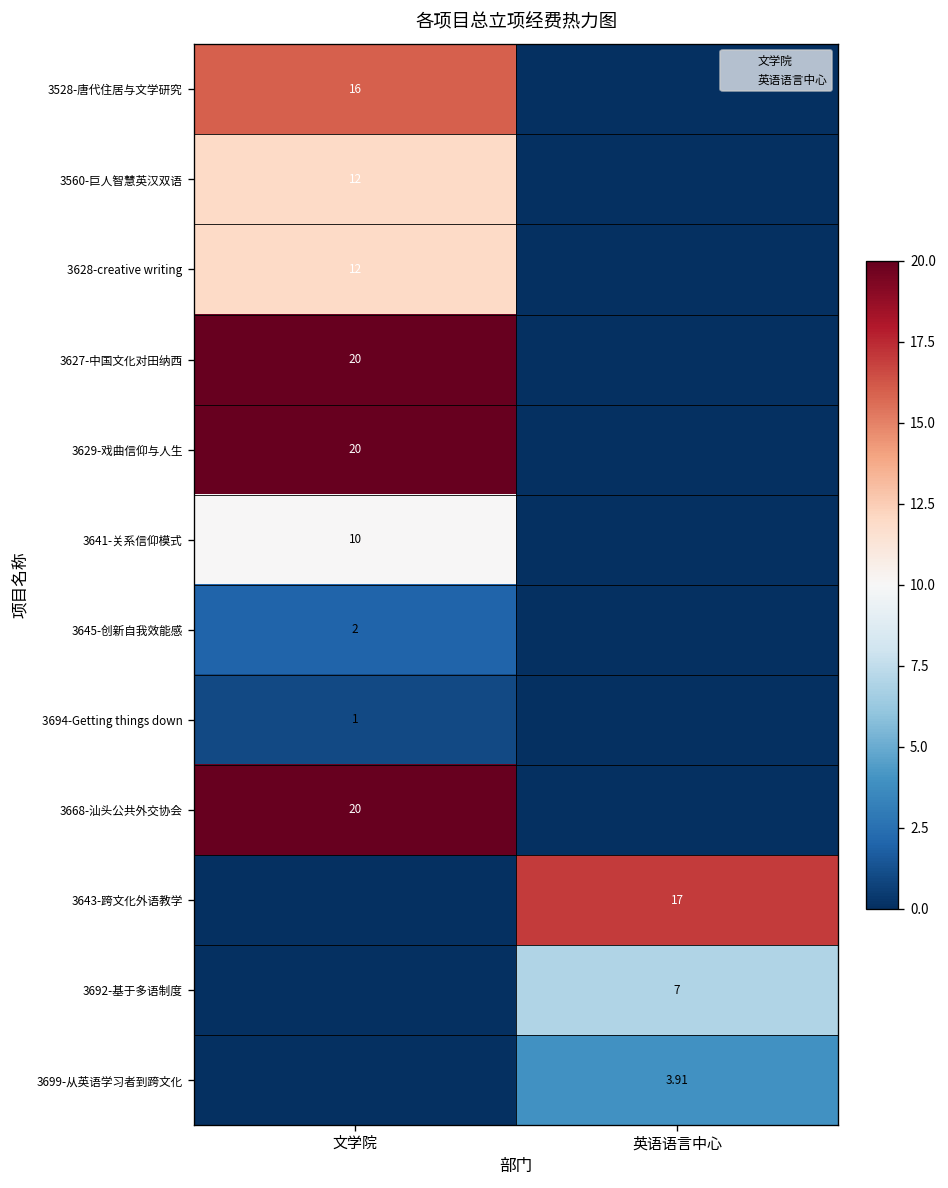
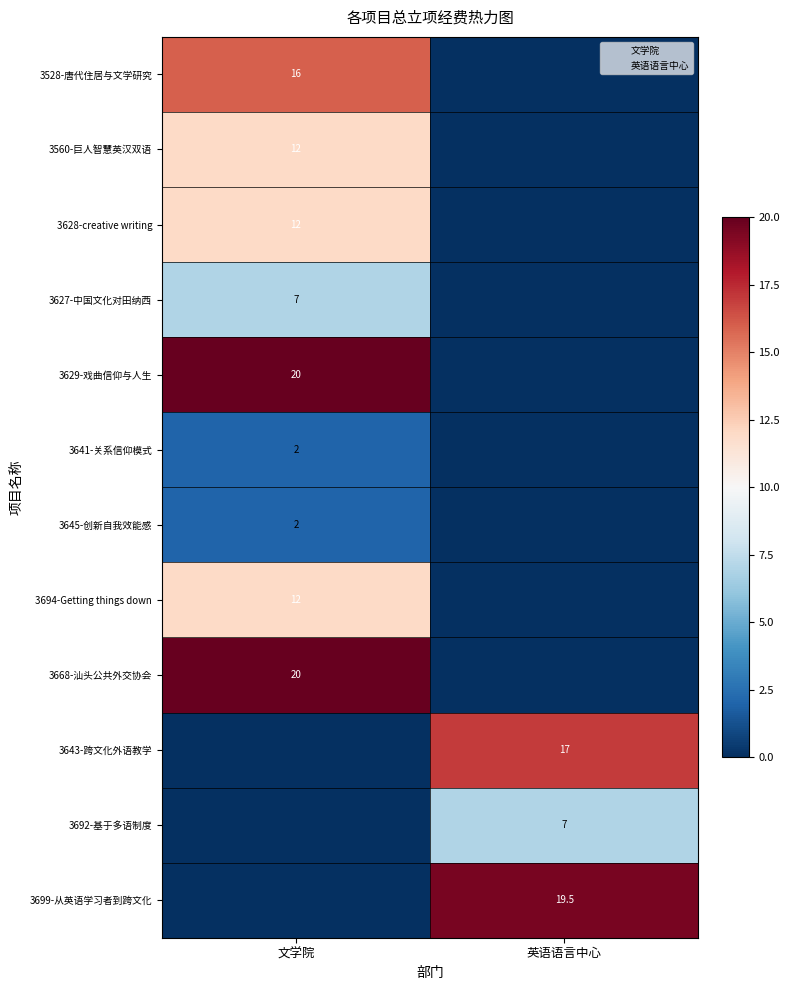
3627-中国文化对田纳西, 文学院: 20 -> 7
3641-关系信仰模式, 文学院: 10 -> 2
3694-Getting things down, 文学院: 1 -> 12
3699-从英语学习者到跨文化, 英语语言中心: 3.91 -> 19.5
